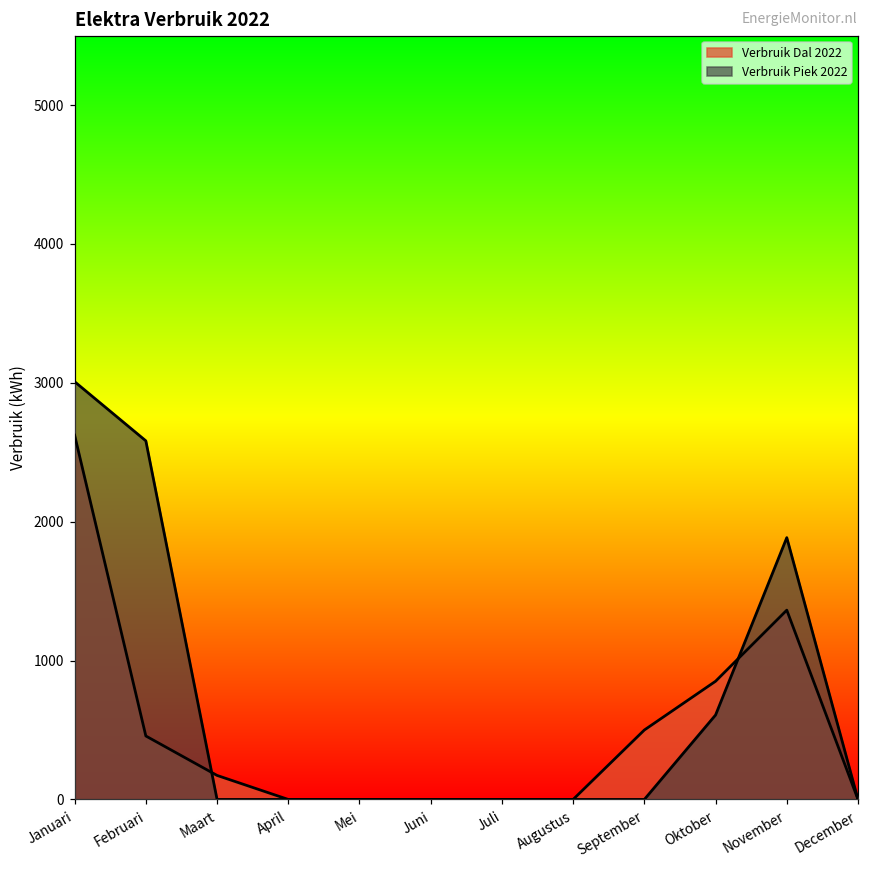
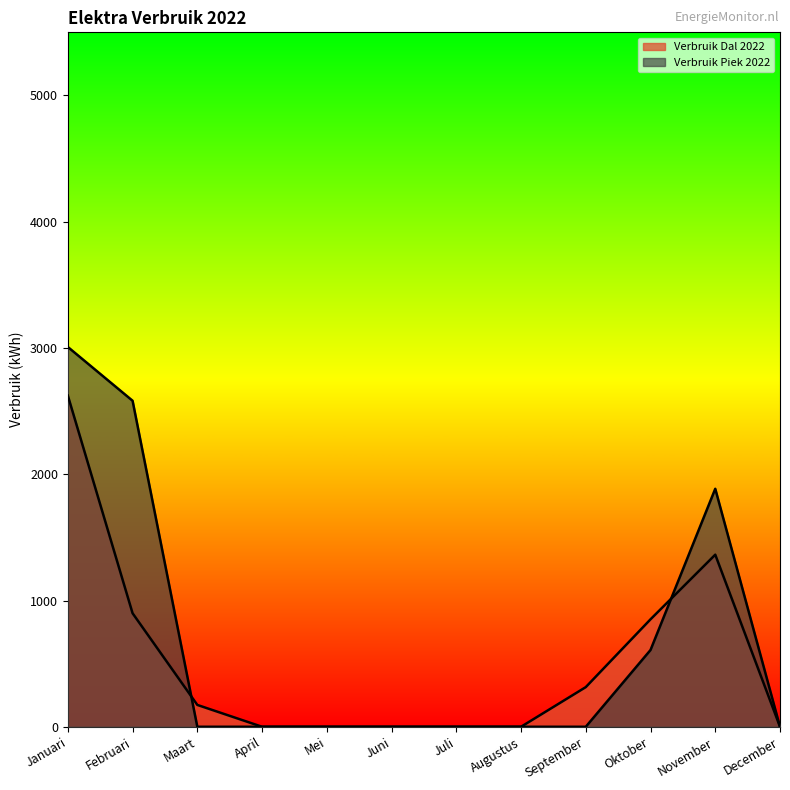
Verbruik Dal 2022, Februari: 460 -> 900
Verbruik Dal 2022, September: 500 -> 310
